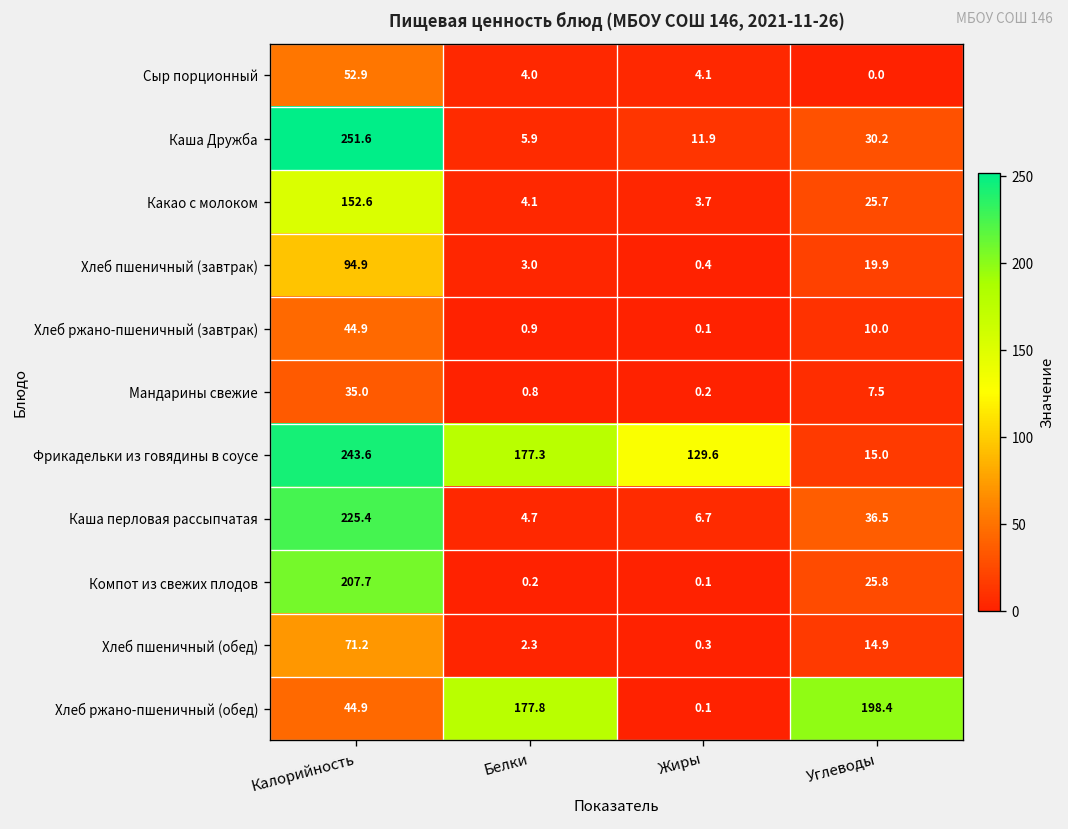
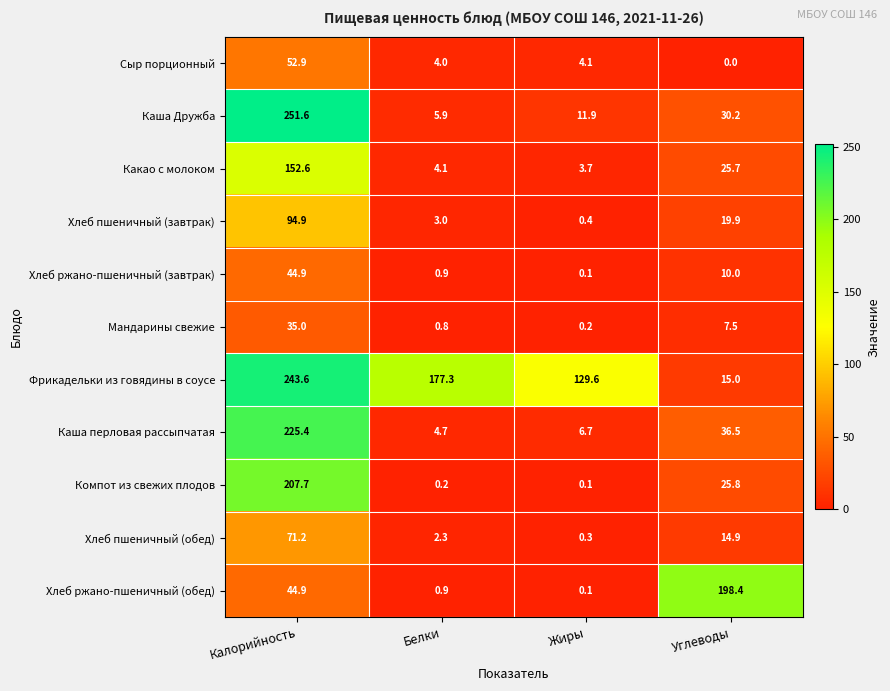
Хлеб ржано-пшеничный (обед), Белки: 177.8 -> 0.9
